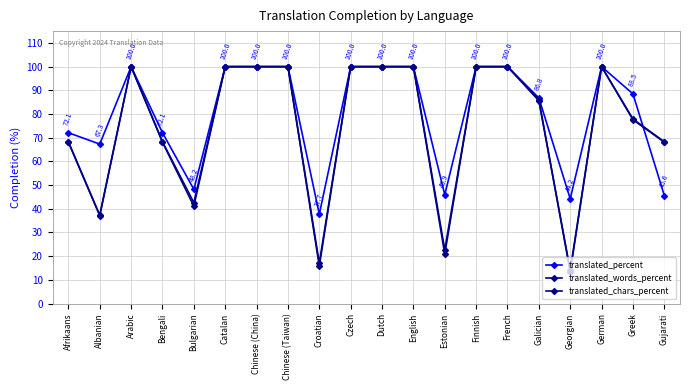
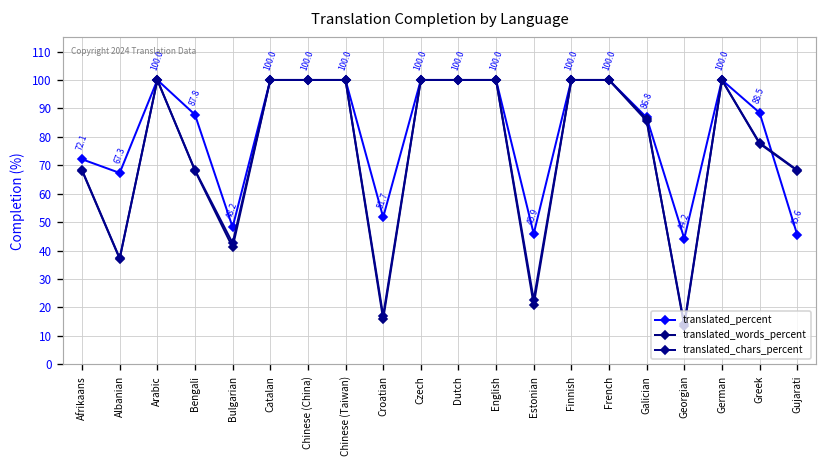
translated_percent, Bengali: 72.1 -> 87.8
translated_percent, Croatian: 37.7 -> 51.7
